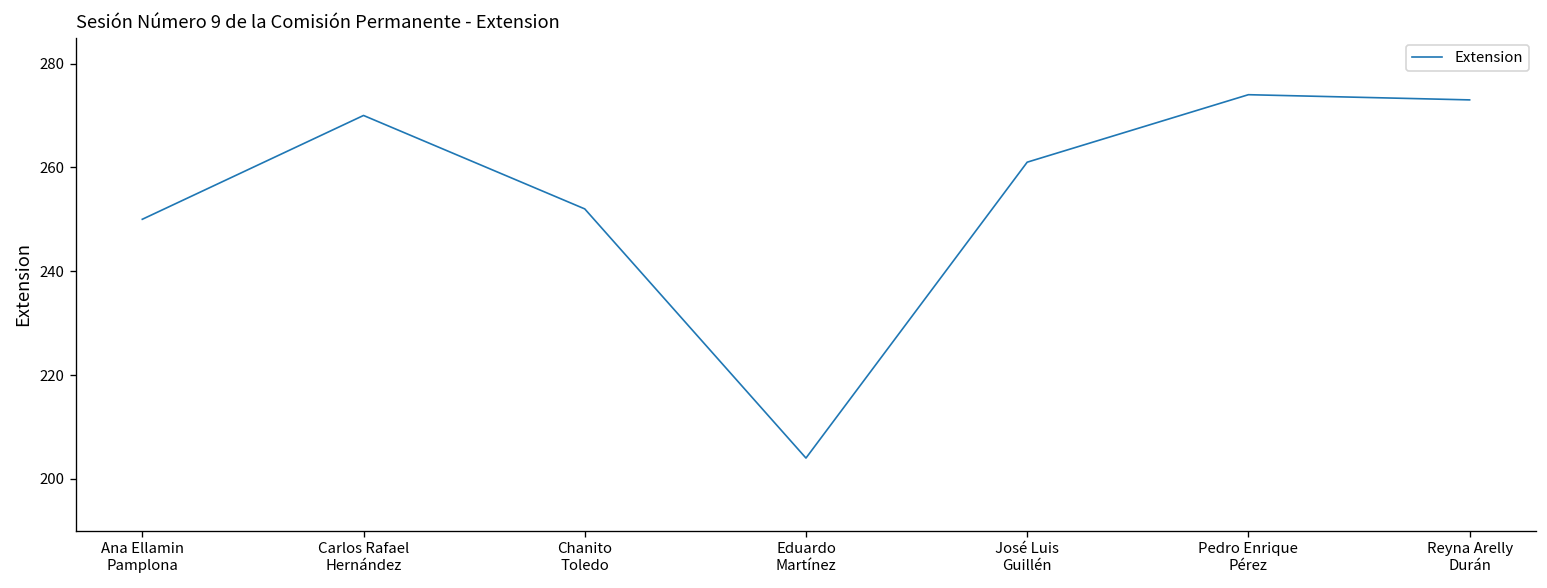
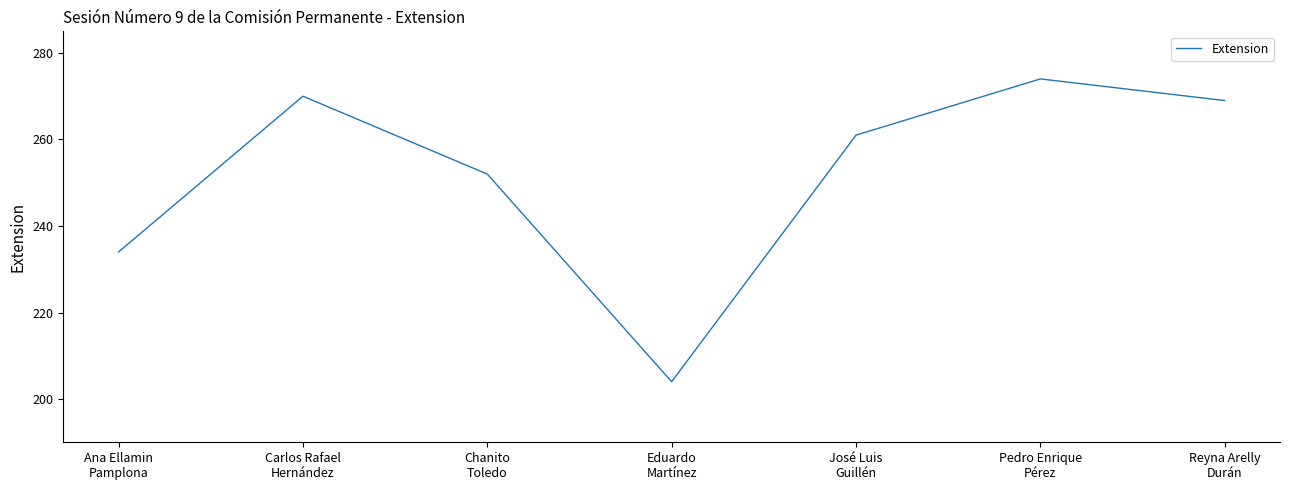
Ana Ellamin Pamplona: 250 -> 234
Reyna Arelly Durán: 273 -> 269
